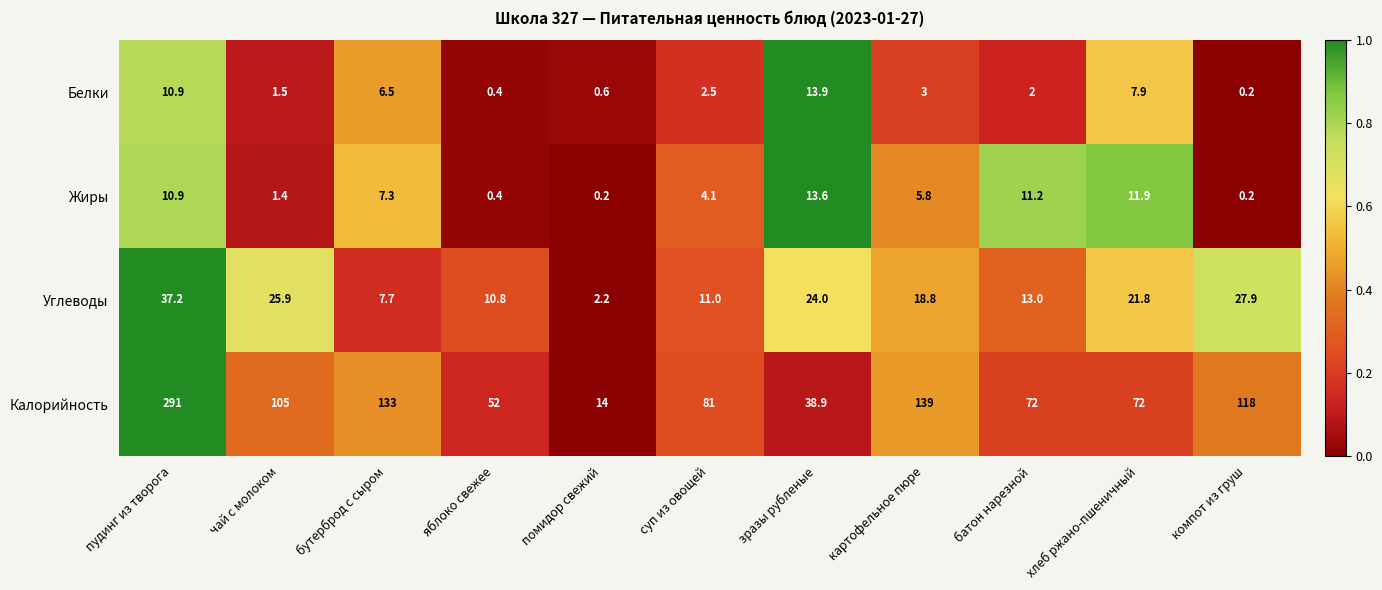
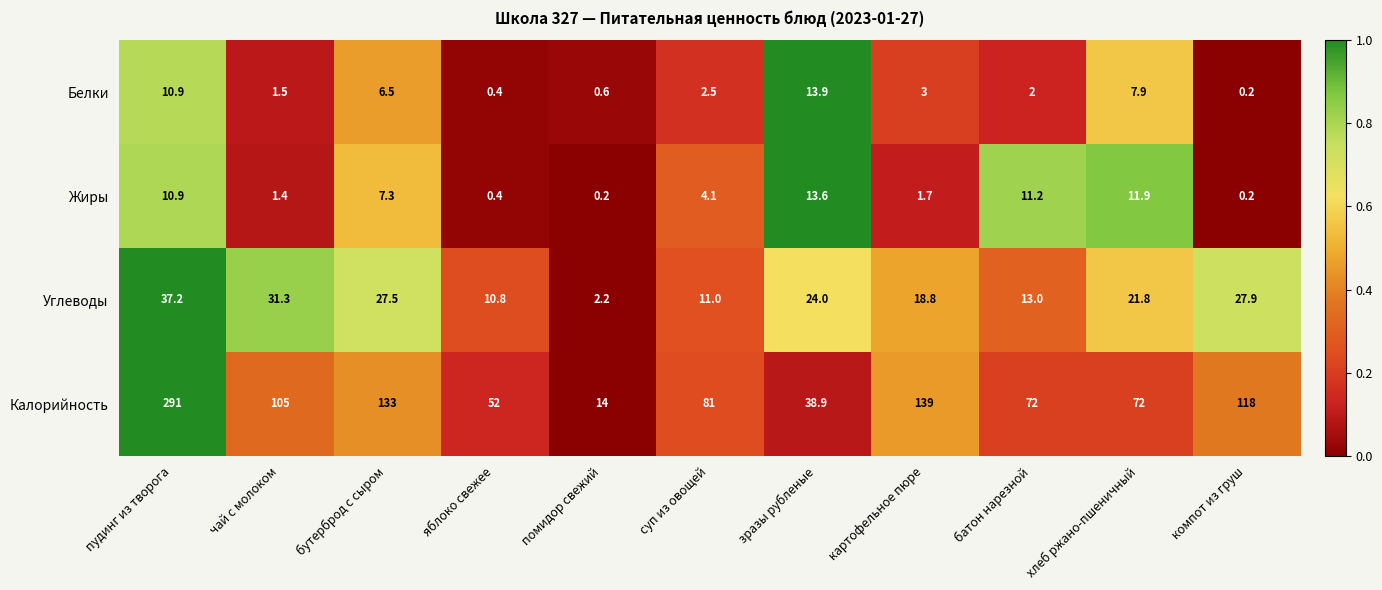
Жиры, картофельное пюре: 5.8 -> 1.7
Углеводы, чай с молоком: 25.9 -> 31.3
Углеводы, бутерброд с сыром: 7.7 -> 27.5
